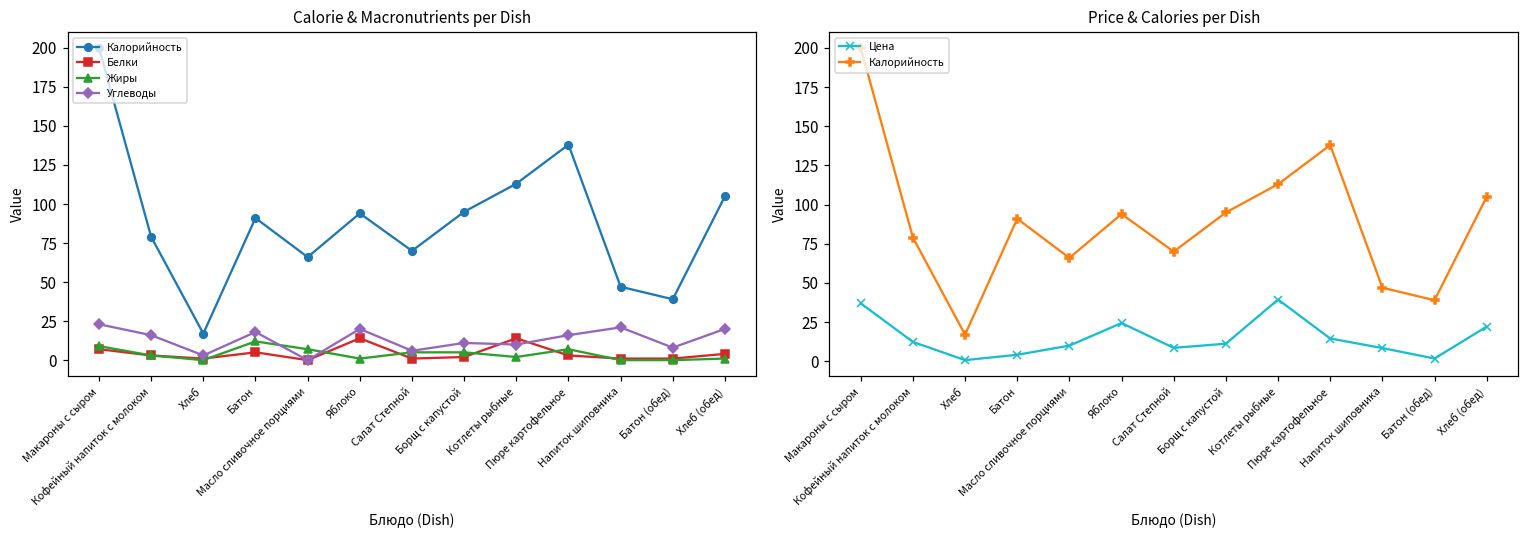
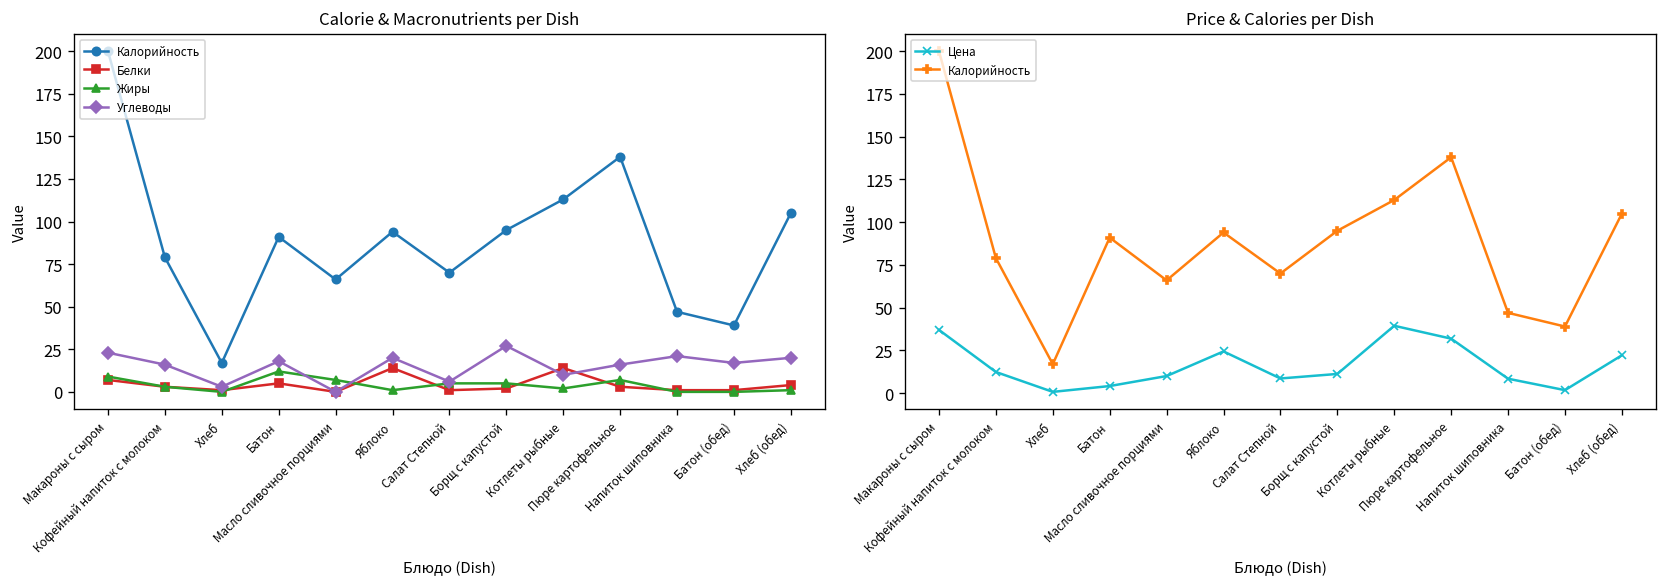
Calorie & Macronutrients per Dish, Углеводы, Борщ с капустой: 11 -> 27
Calorie & Macronutrients per Dish, Углеводы, Батон (обед): 8 -> 17
Price & Calories per Dish, Цена, Пюре картофельное: 15 -> 32
